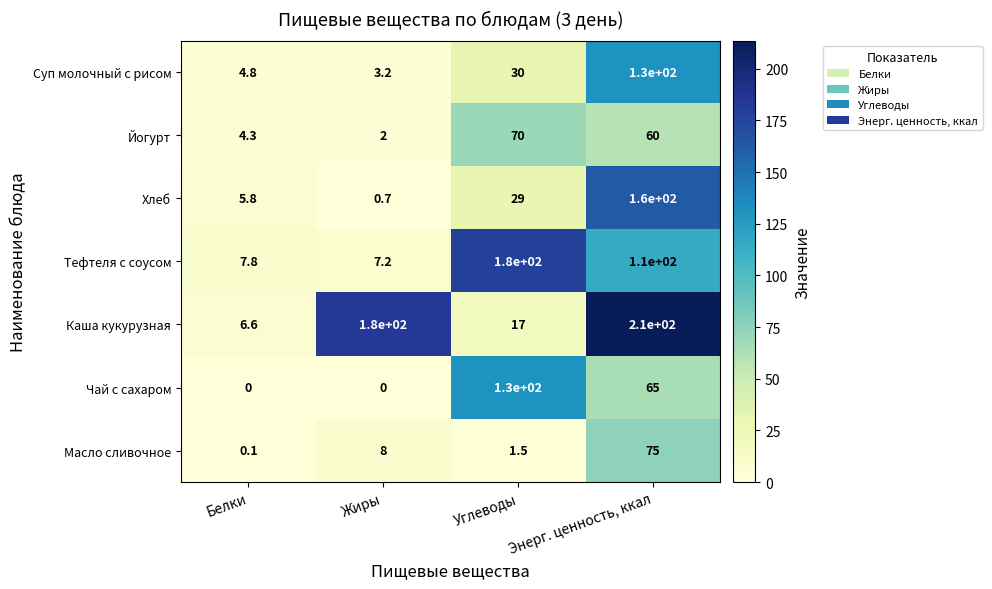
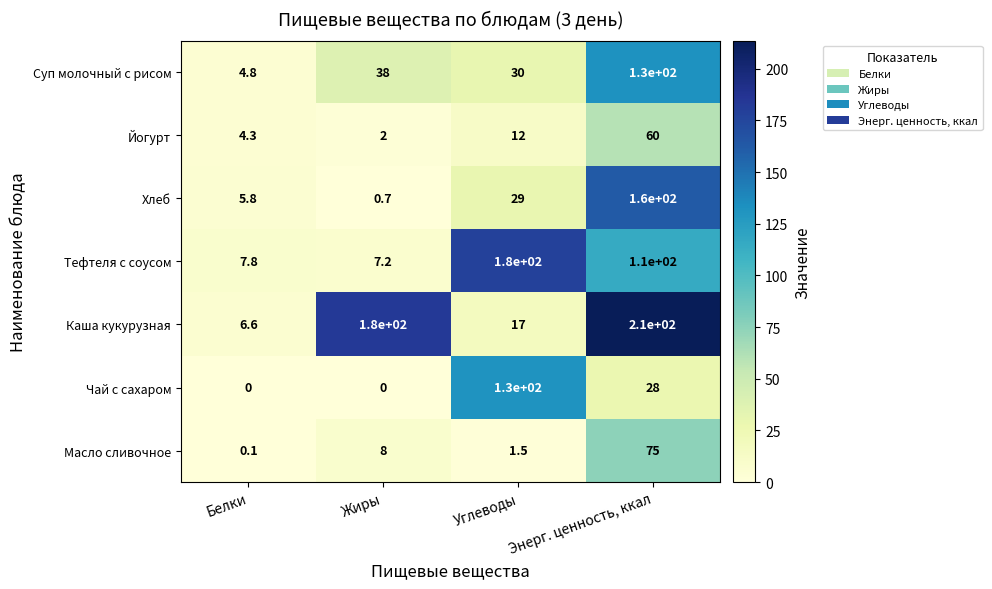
Суп молочный с рисом, Жиры: 3.2 -> 38
Йогурт, Углеводы: 70 -> 12
Чай с сахаром, Энерг. ценность, ккал: 65 -> 28
